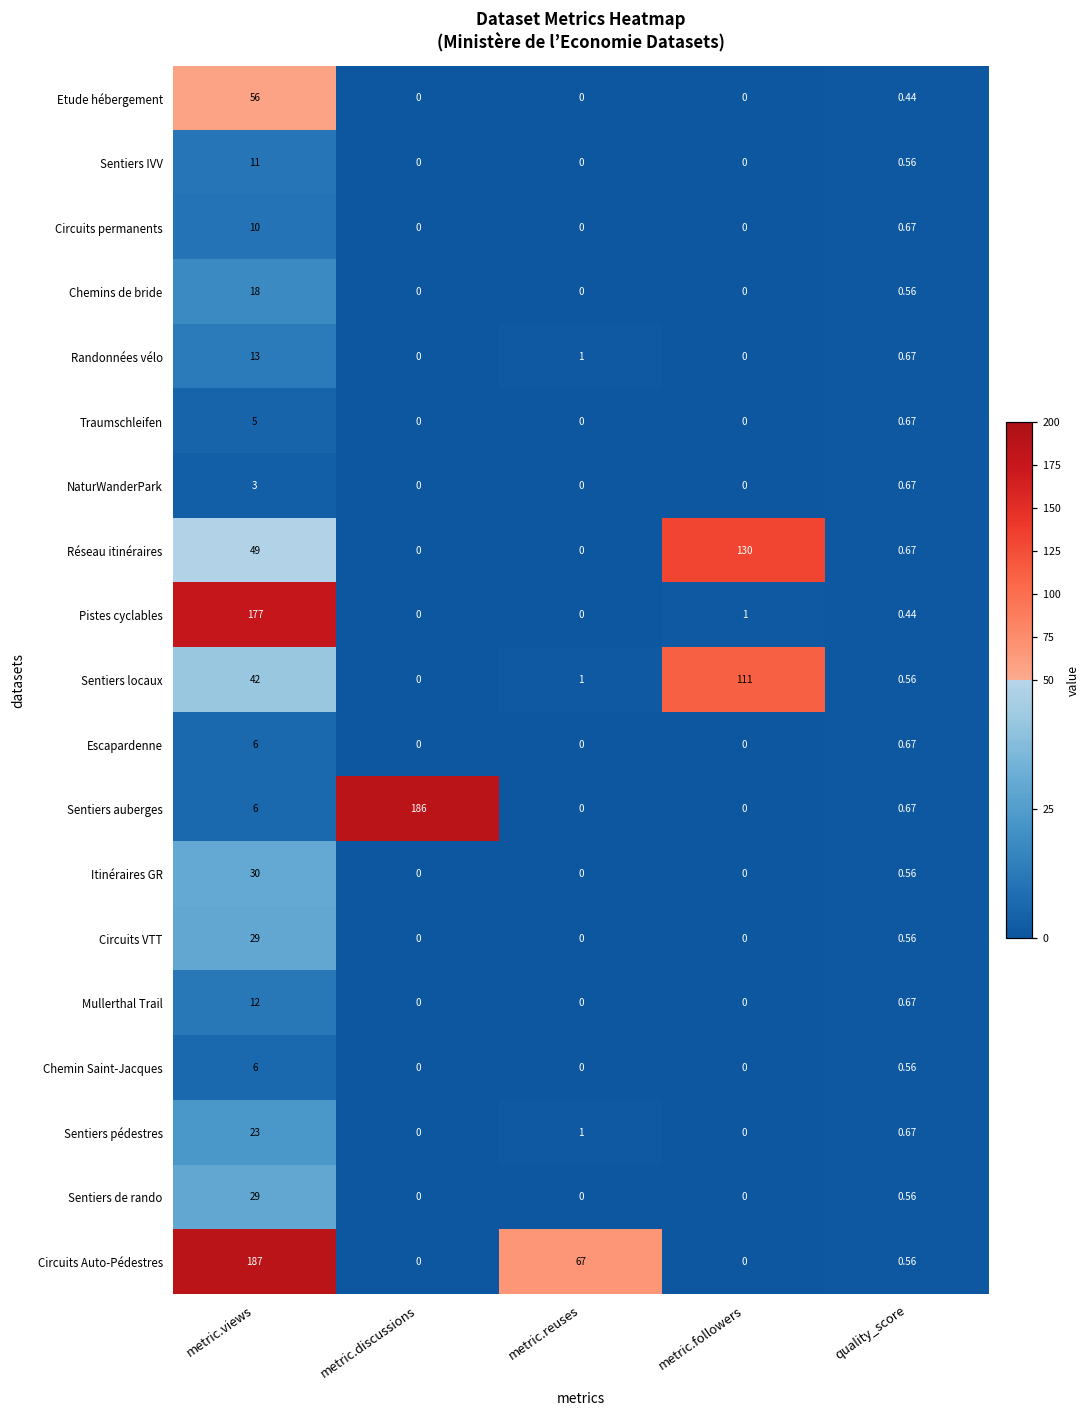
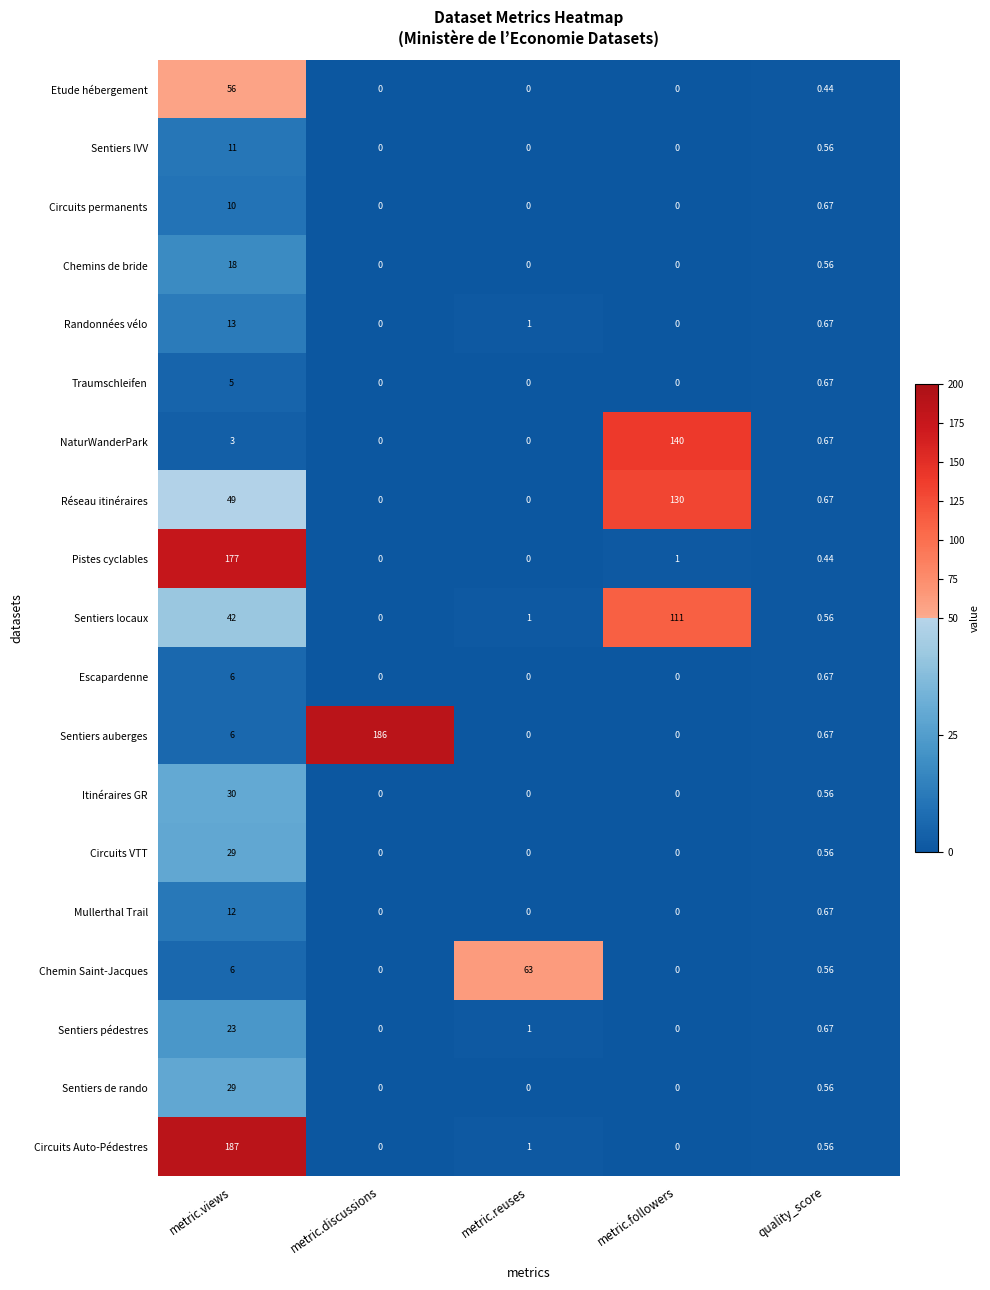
NaturWanderPark, metric.followers: 0 -> 140
Chemin Saint-Jacques, metric.reuses: 0 -> 63
Circuits Auto-Pédestres, metric.reuses: 67 -> 1
